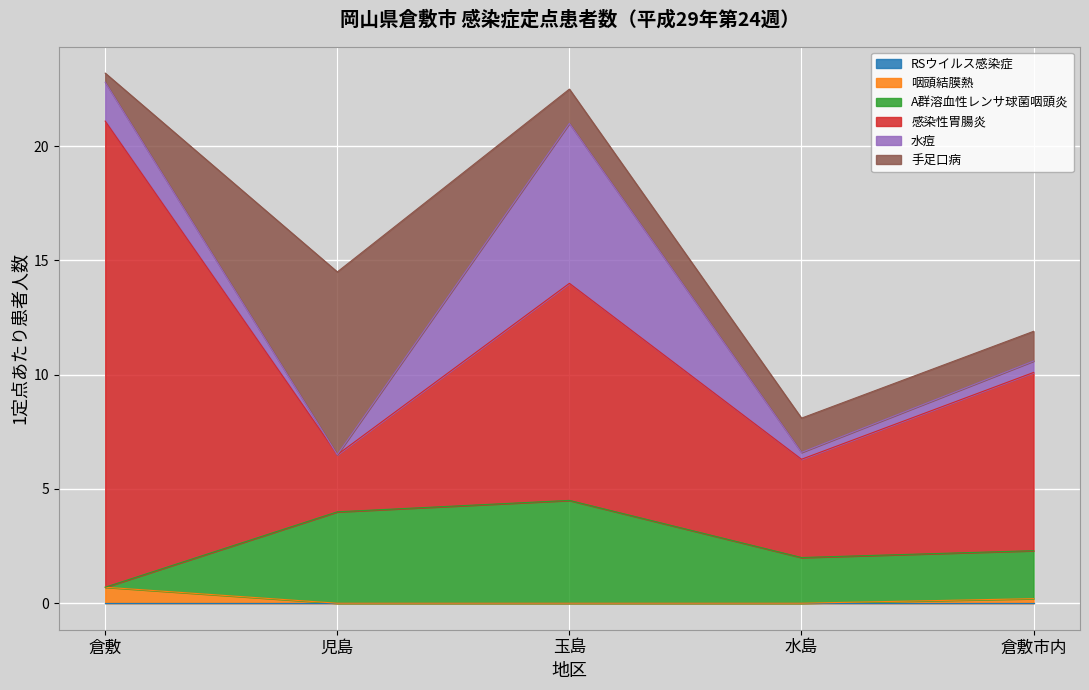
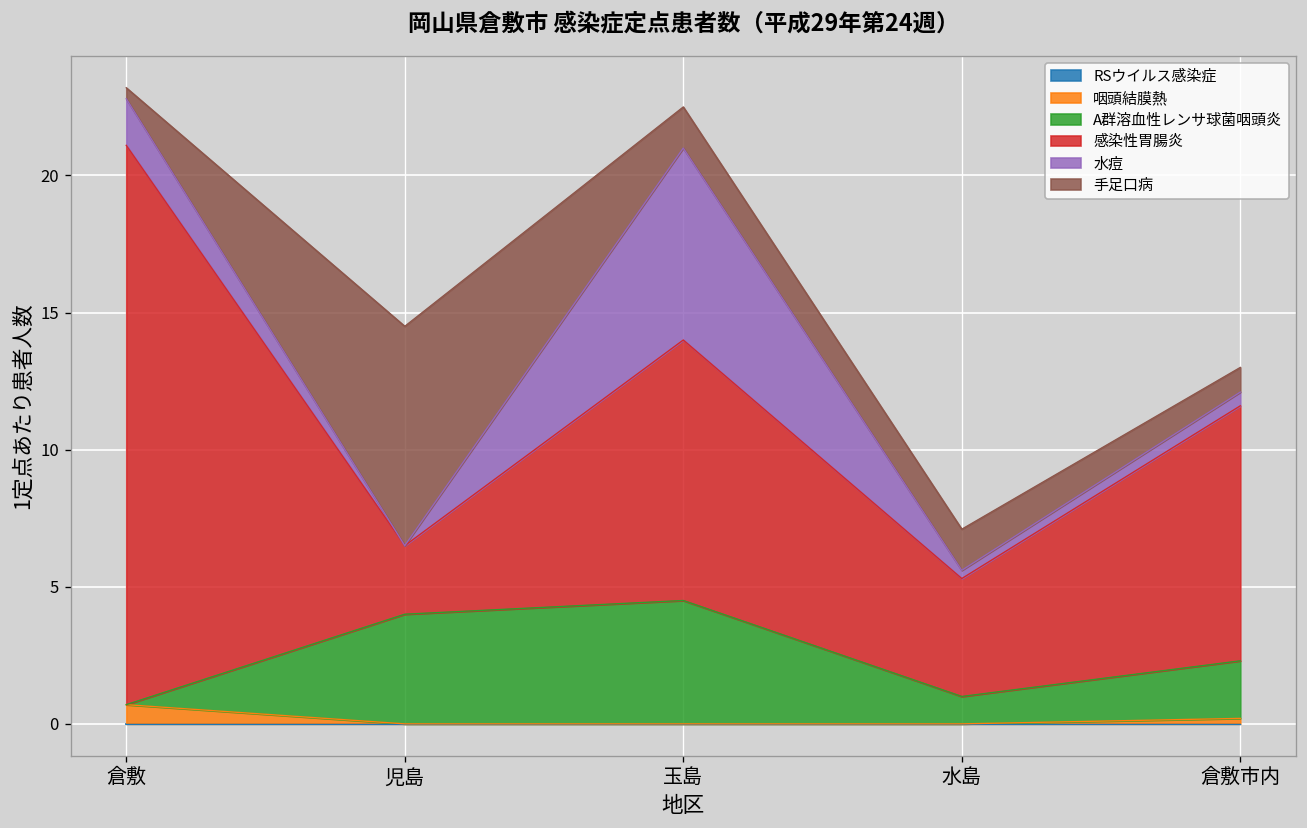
A群溶血性レンサ球菌咽頭炎, 水島: 2 -> 1
感染性胃腸炎, 倉敷市内: 7.8 -> 9.3
手足口病, 倉敷市内: 1.3 -> 0.9
